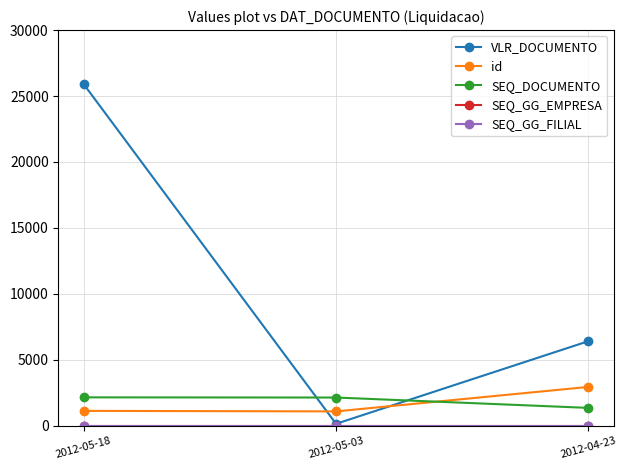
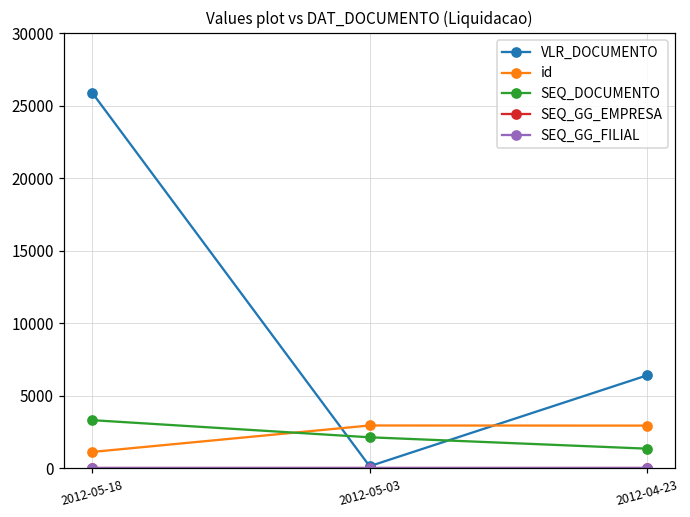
SEQ_DOCUMENTO, 2012-05-18: 2200 -> 3300
id, 2012-05-03: 1100 -> 3000
